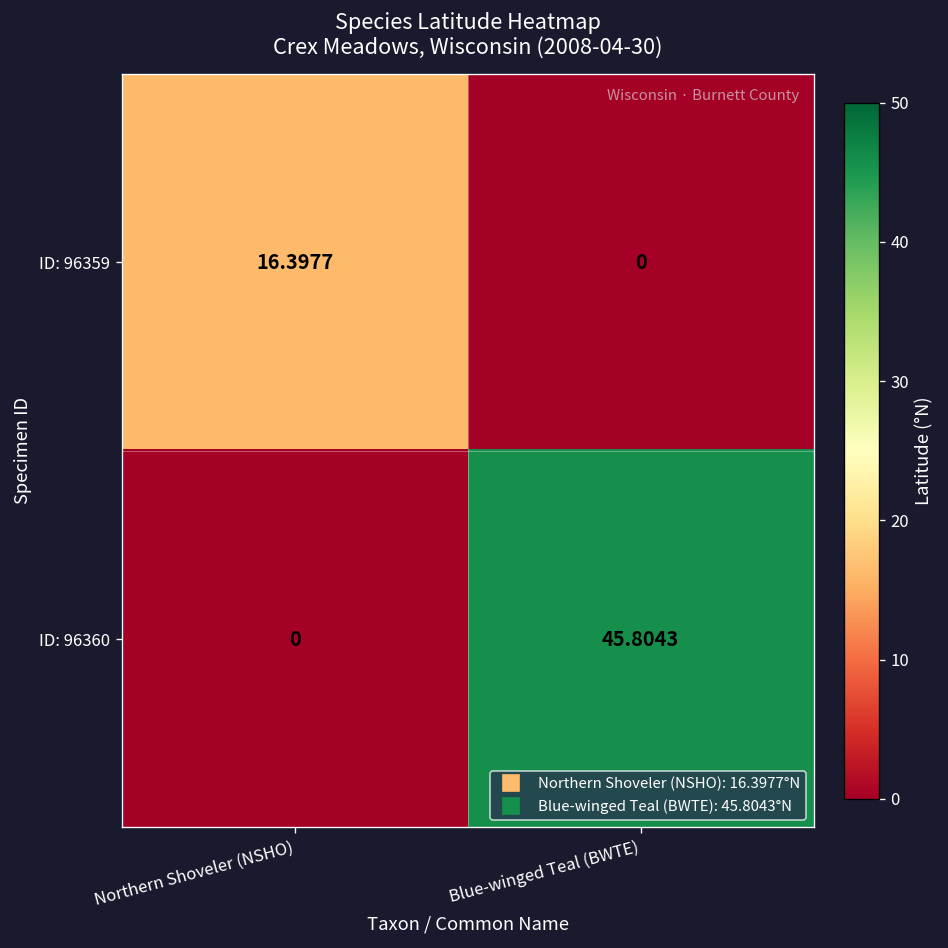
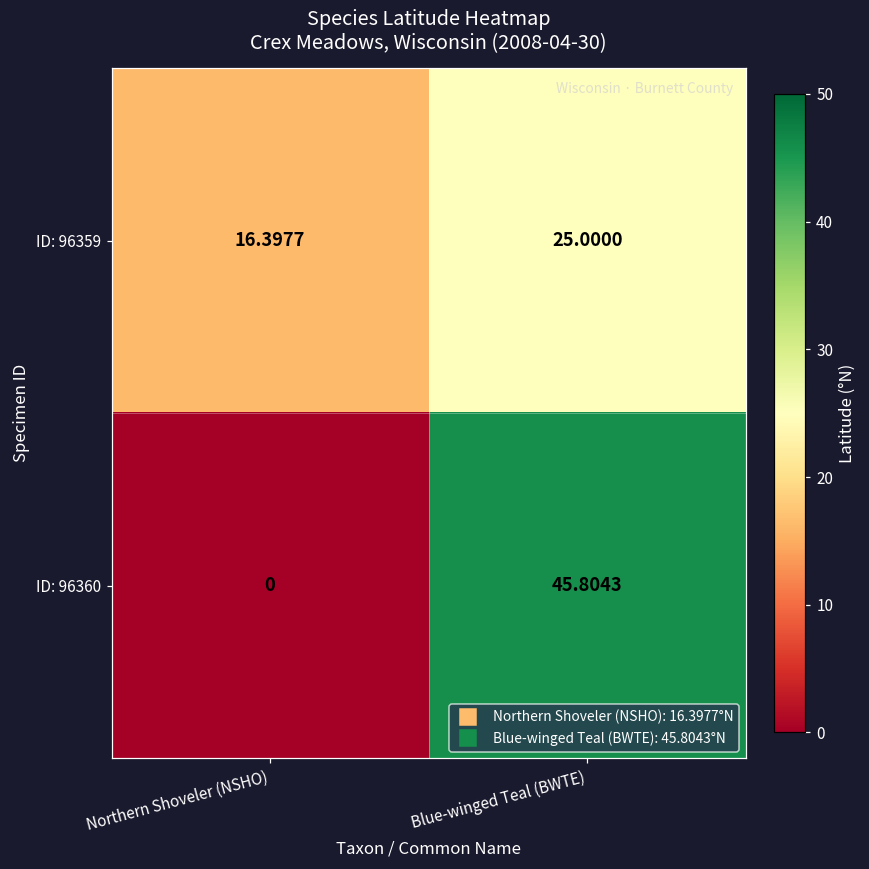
ID: 96359, Blue-winged Teal (BWTE): 0 -> 25.0000
